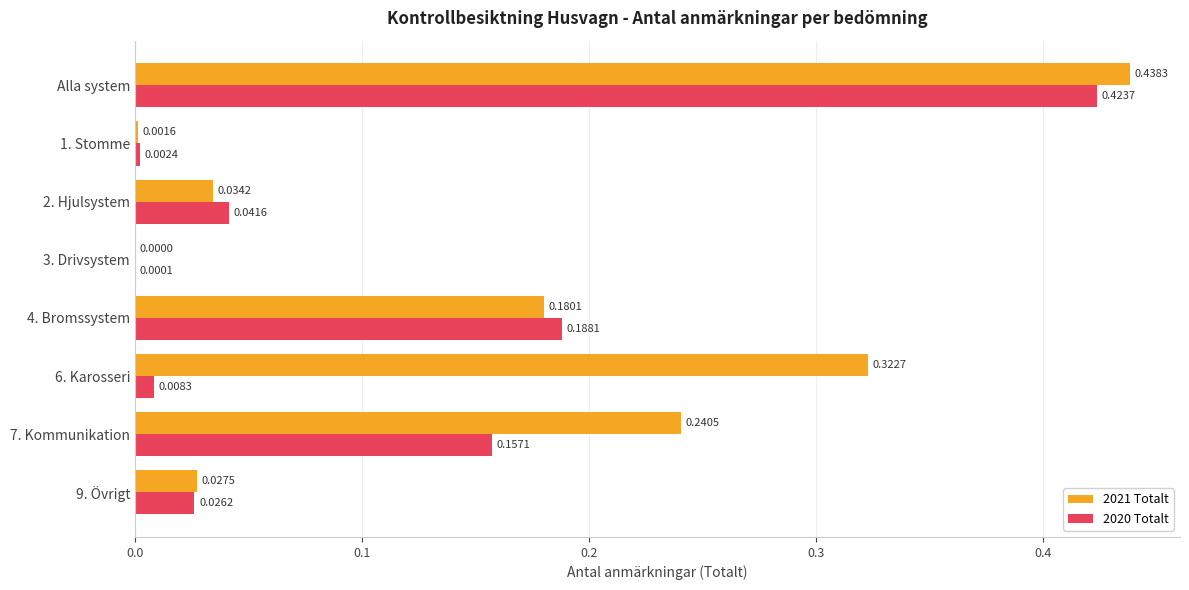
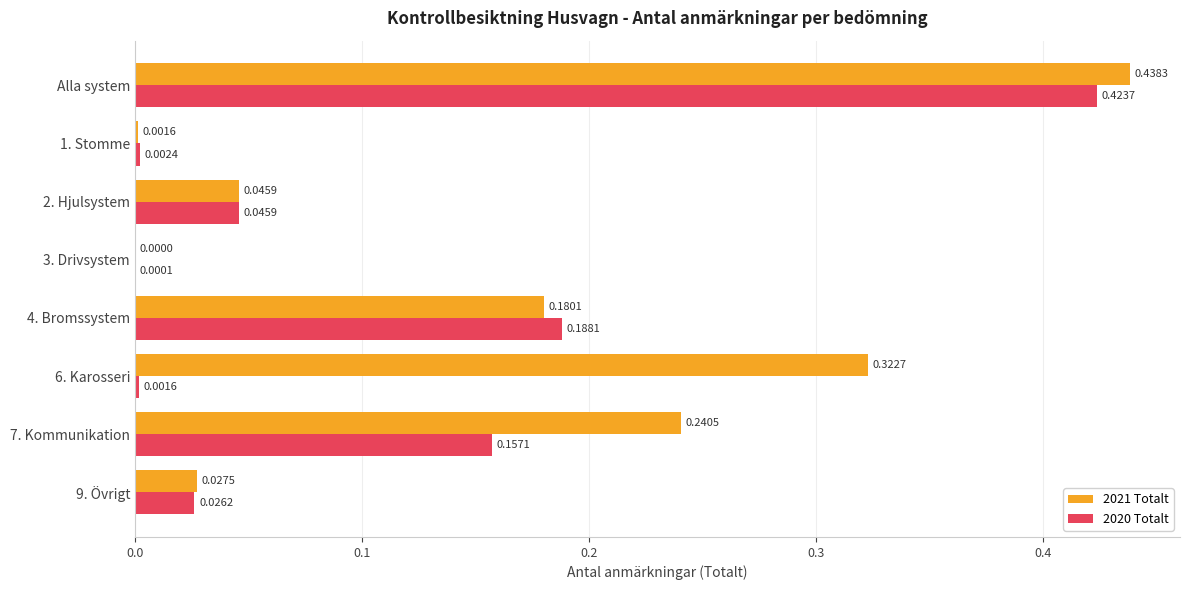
2021 Totalt, 2. Hjulsystem: 0.0342 -> 0.0459
2020 Totalt, 2. Hjulsystem: 0.0416 -> 0.0459
2020 Totalt, 6. Karosseri: 0.0083 -> 0.0016
